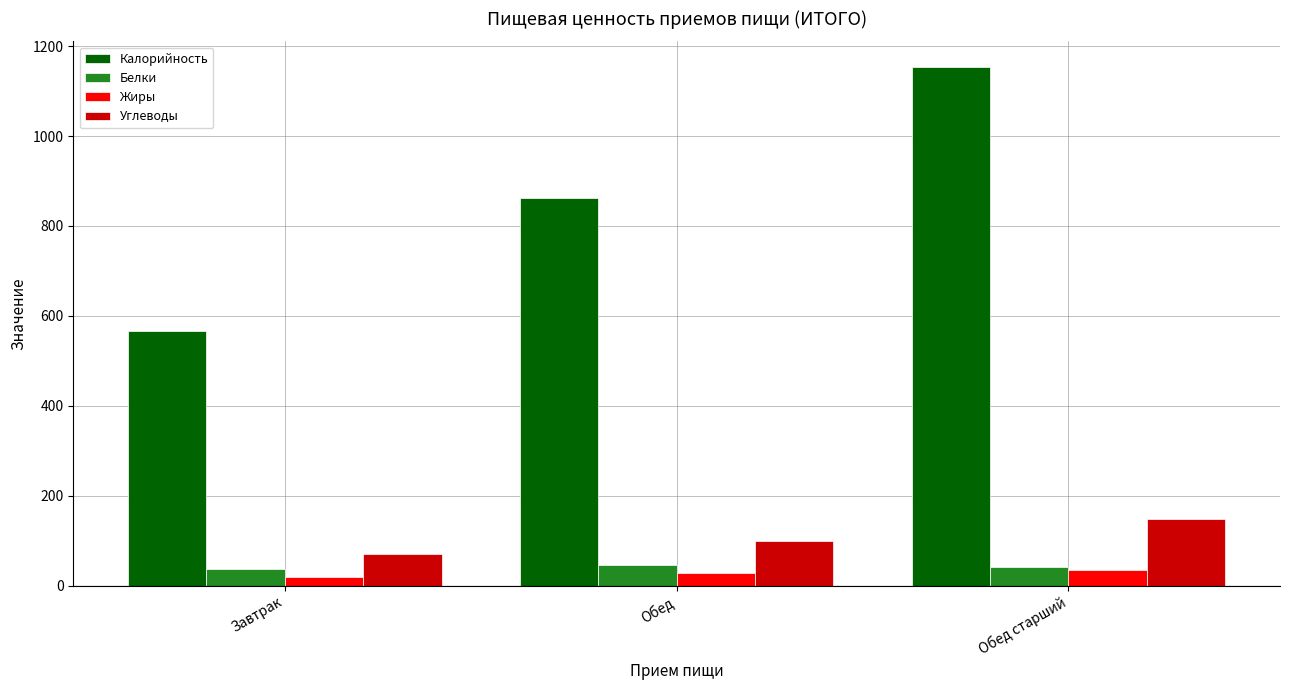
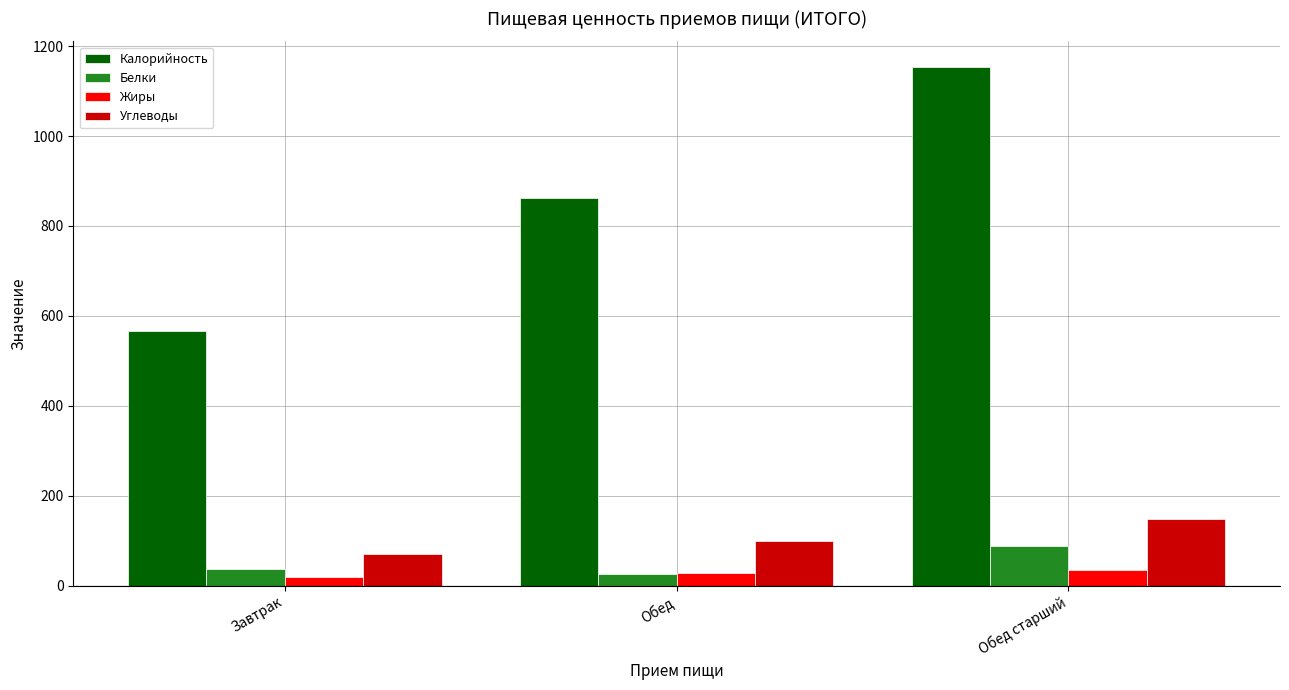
Белки, Обед: 50 -> 30
Белки, Обед старший: 40 -> 90
